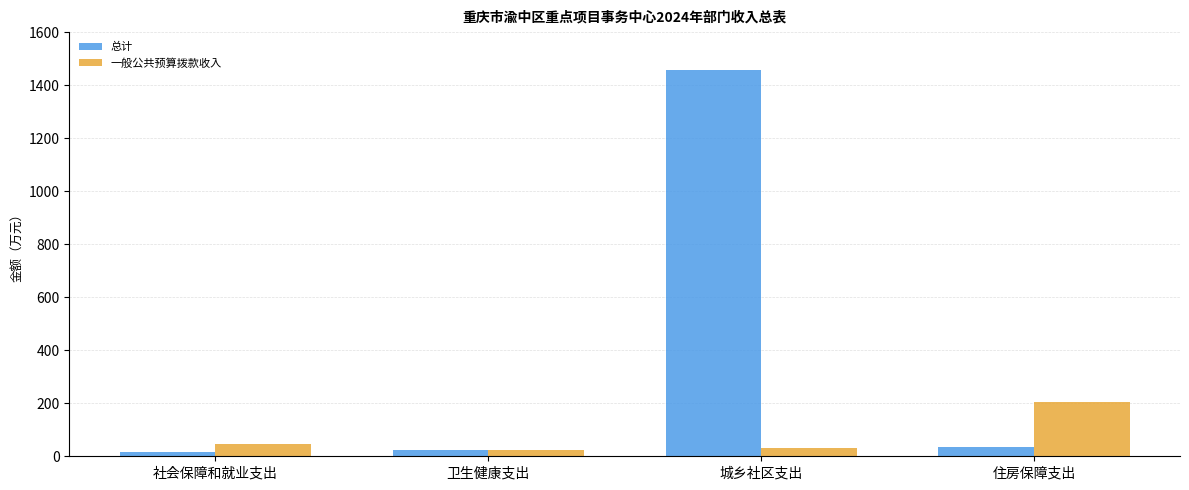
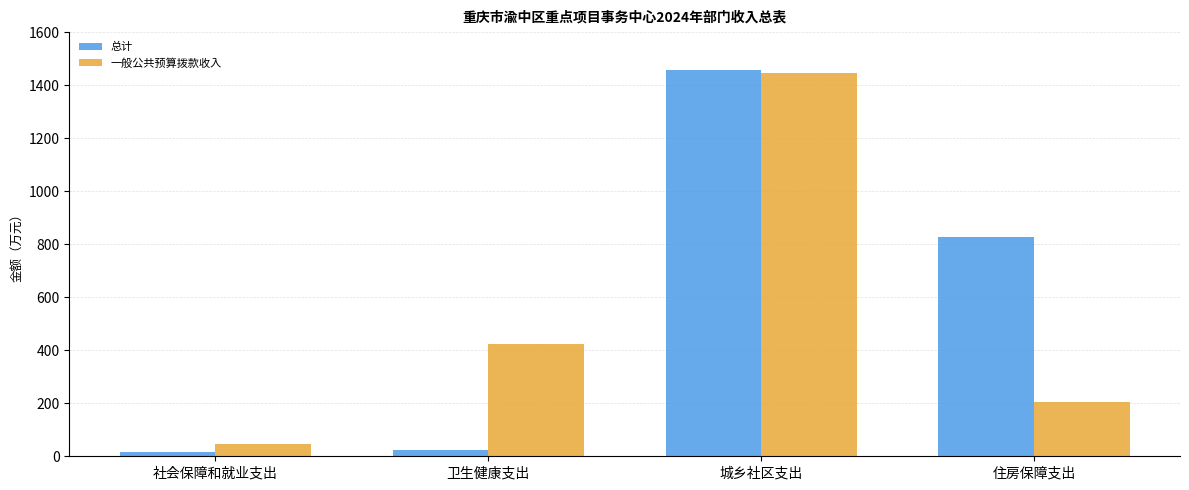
一般公共预算拨款收入, 卫生健康支出: 20 -> 420
一般公共预算拨款收入, 城乡社区支出: 30 -> 1450
总计, 住房保障支出: 30 -> 830
